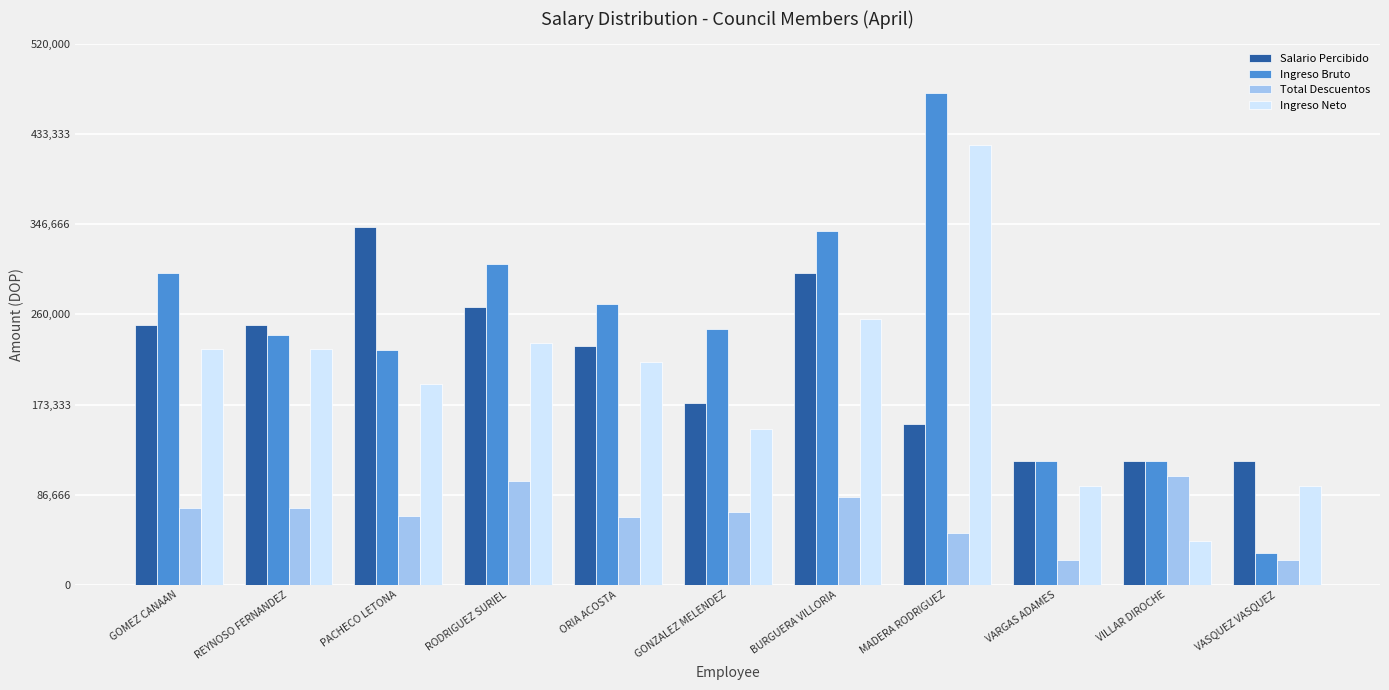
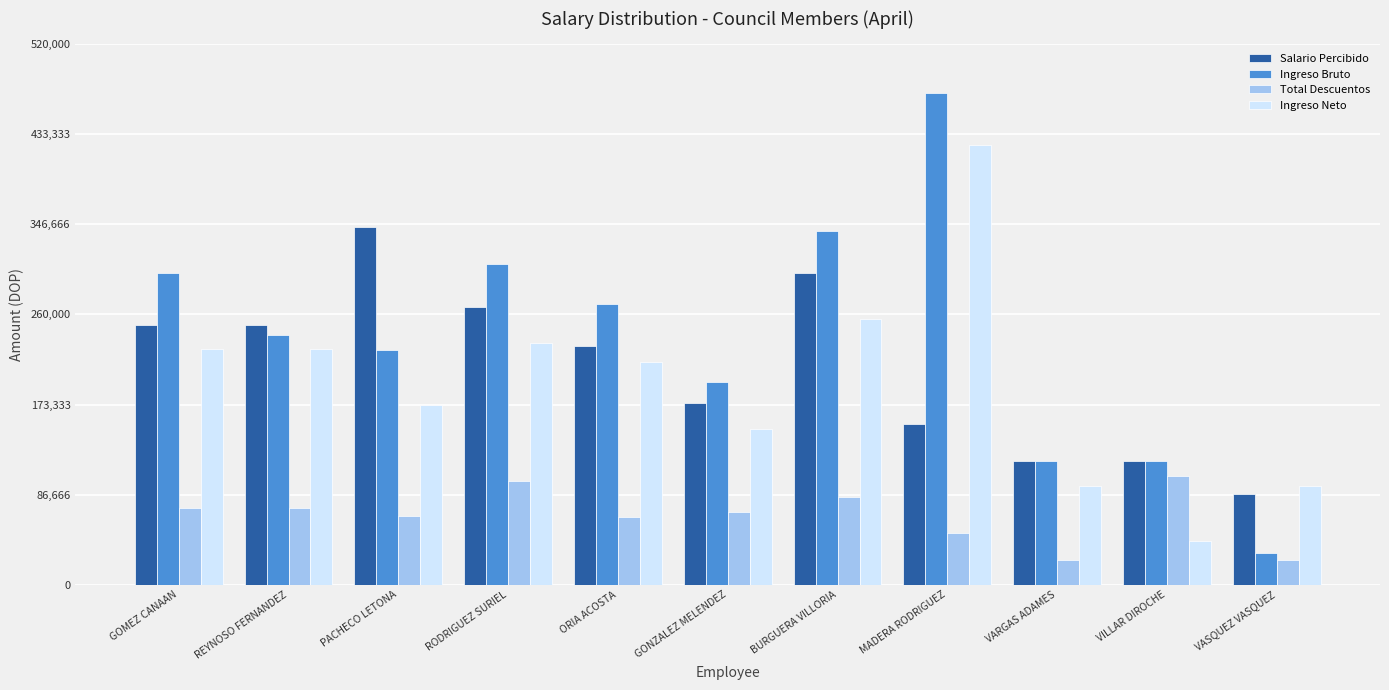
Ingreso Neto, PACHECO LETONA: 193,000 -> 173,000
Ingreso Bruto, GONZALEZ MELENDEZ: 246,000 -> 195,000
Salario Percibido, VASQUEZ VASQUEZ: 119,000 -> 87,000
